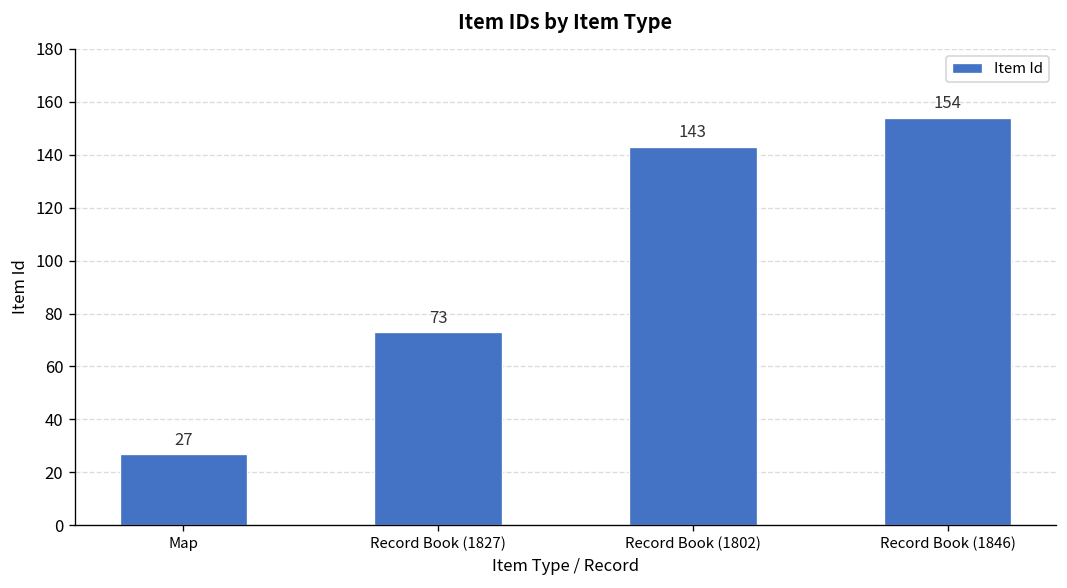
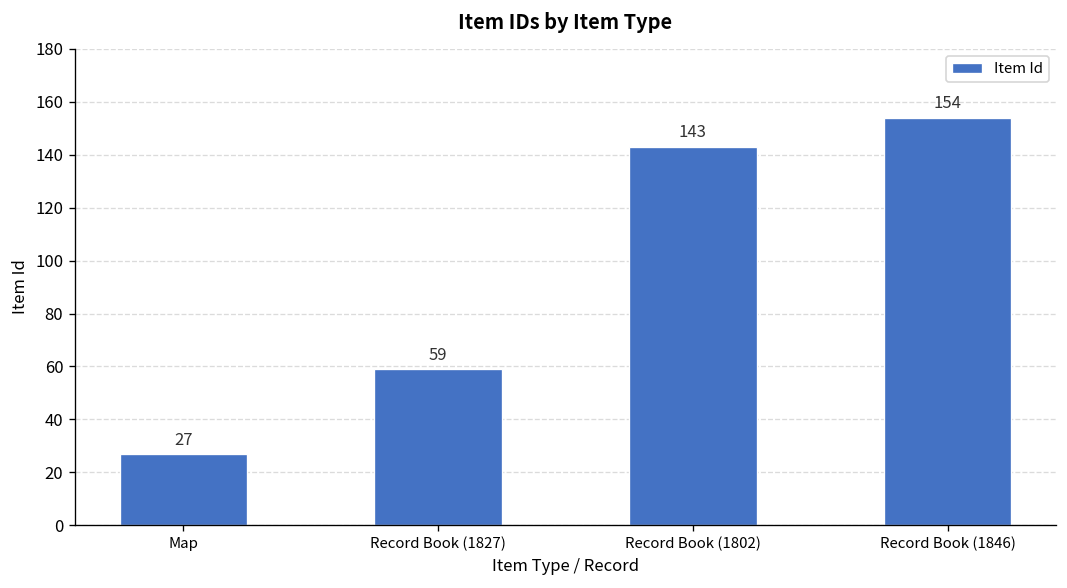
Record Book (1827): 73 -> 59
